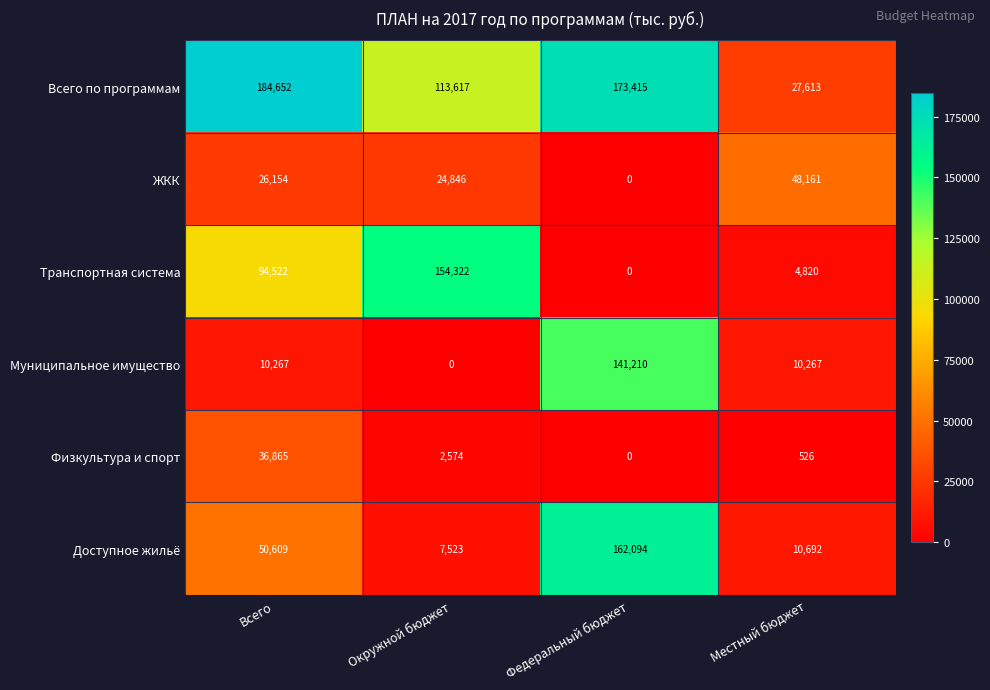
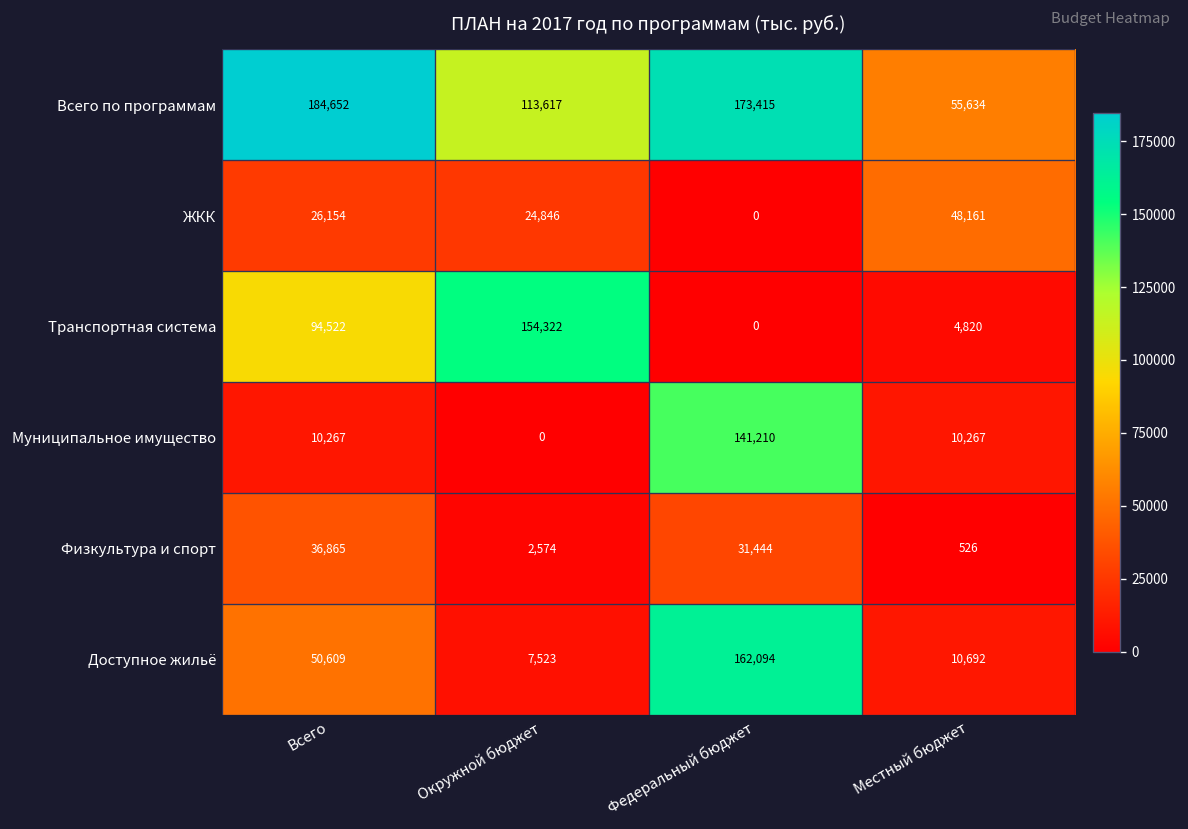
Всего по программам, Местный бюджет: 27,613 -> 55,634
Физкультура и спорт, Федеральный бюджет: 0 -> 31,444
